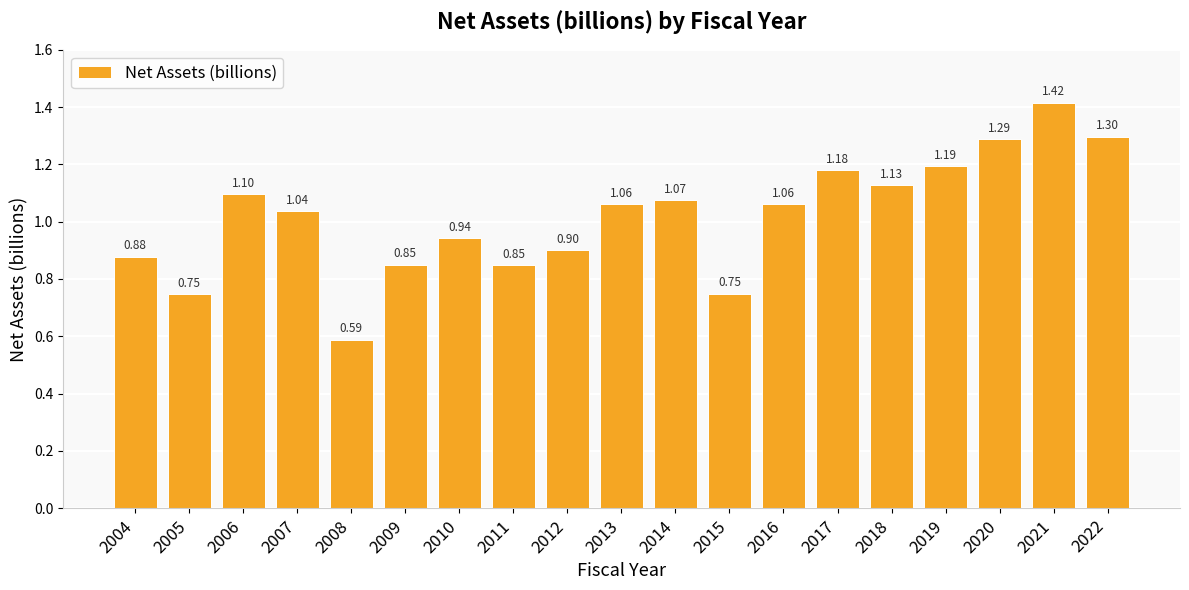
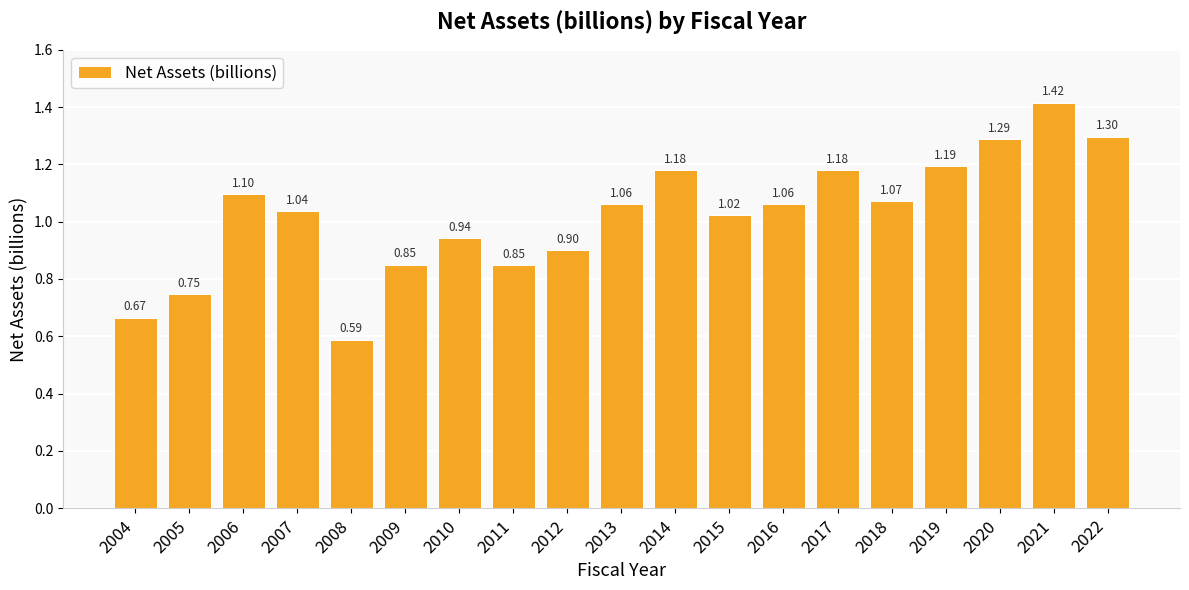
2004: 0.88 -> 0.67
2014: 1.07 -> 1.18
2015: 0.75 -> 1.02
2018: 1.13 -> 1.07
